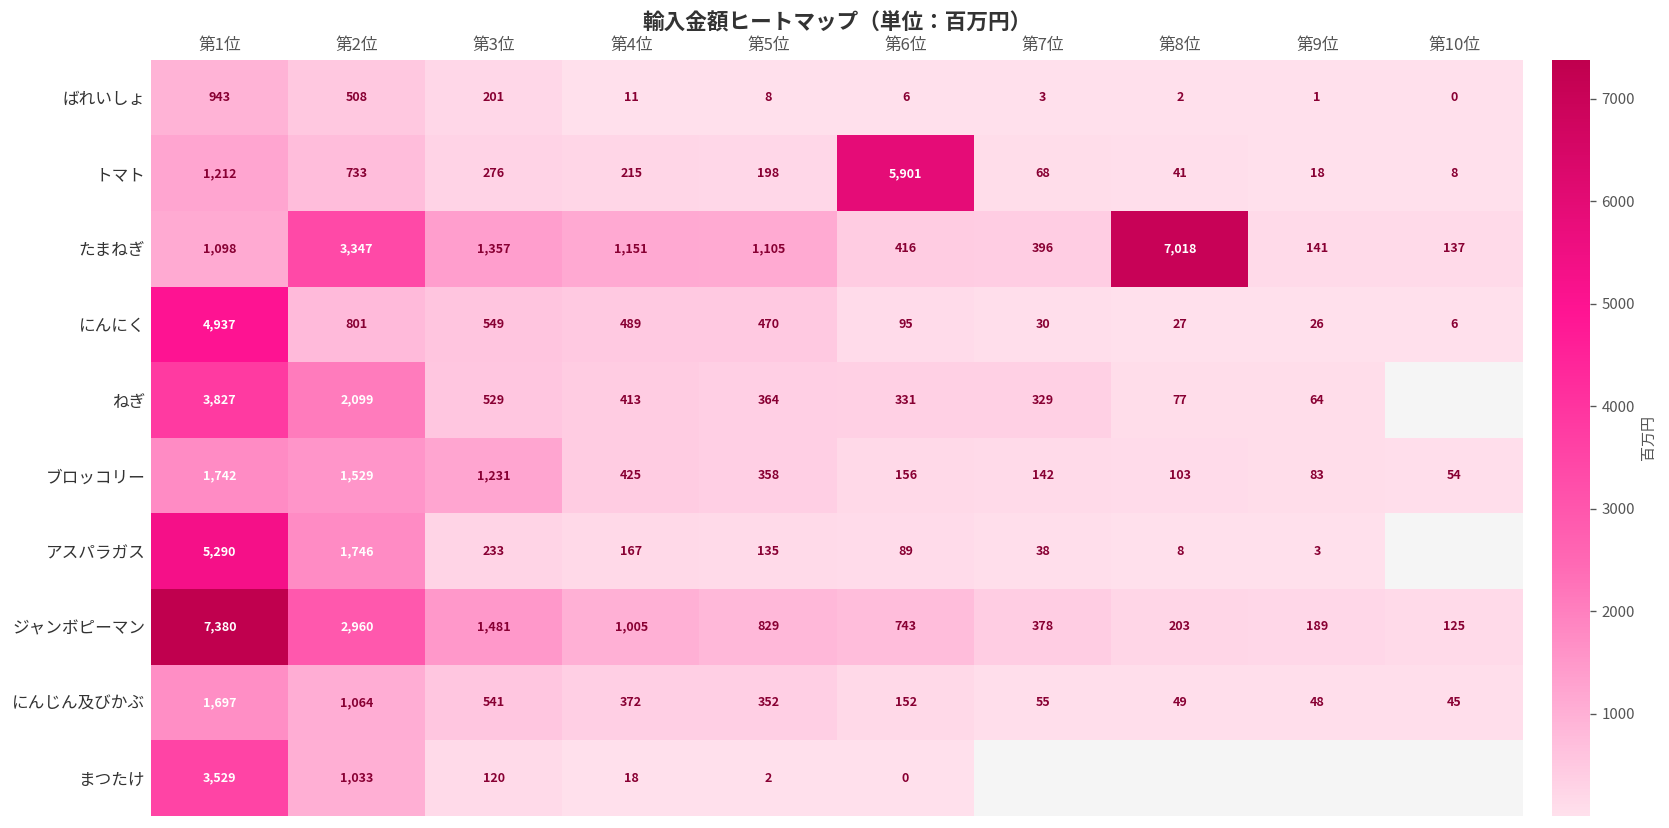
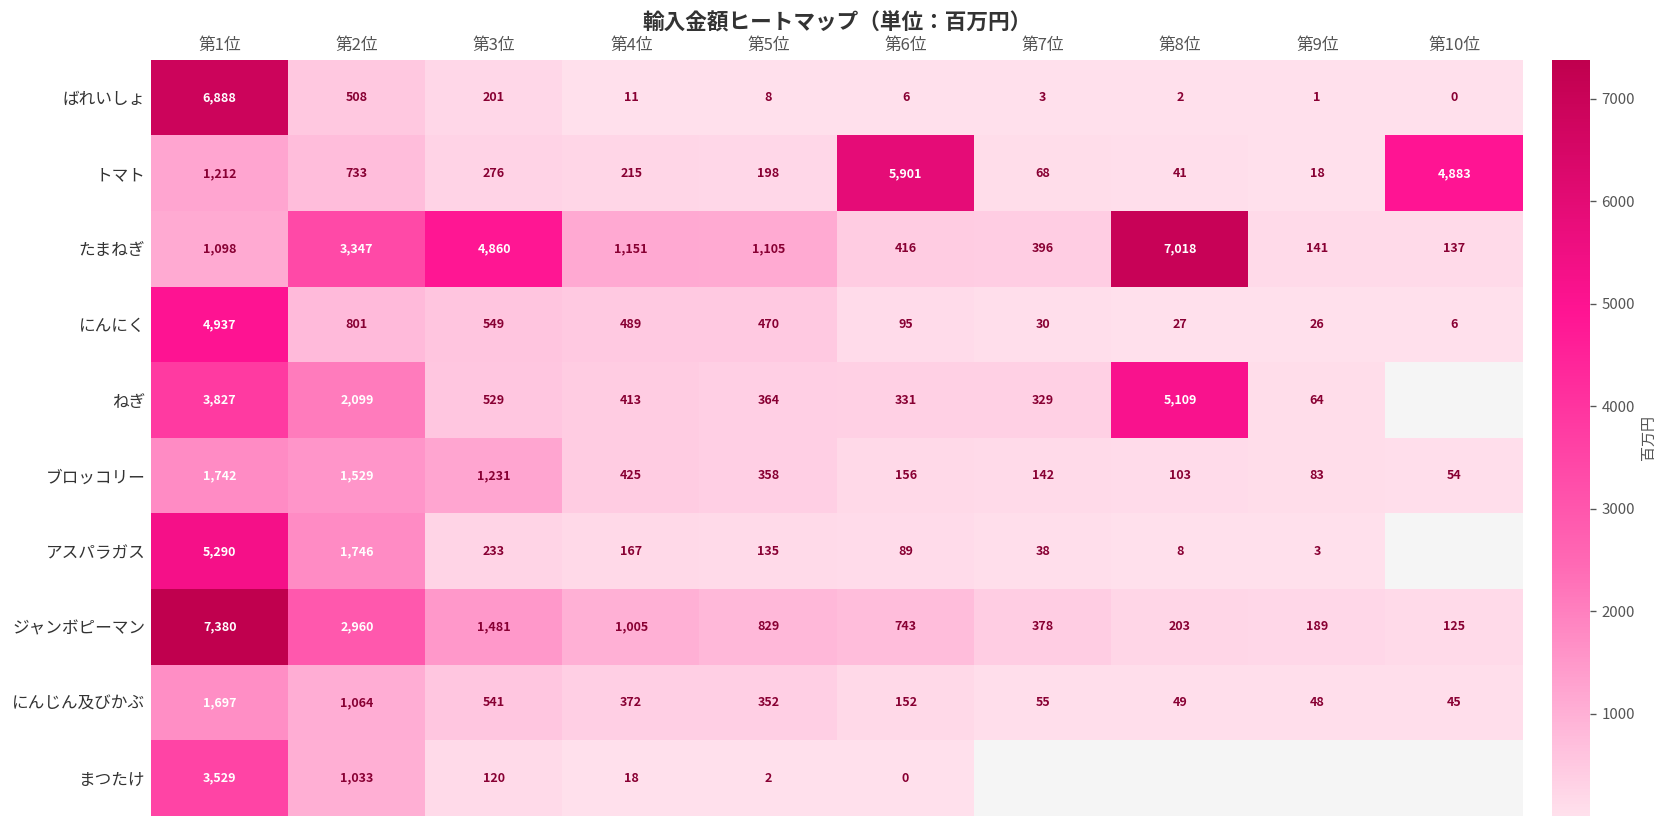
ばれいしょ, 第1位: 943 -> 6,888
トマト, 第10位: 8 -> 4,883
たまねぎ, 第3位: 1,357 -> 4,860
ねぎ, 第8位: 77 -> 5,109
